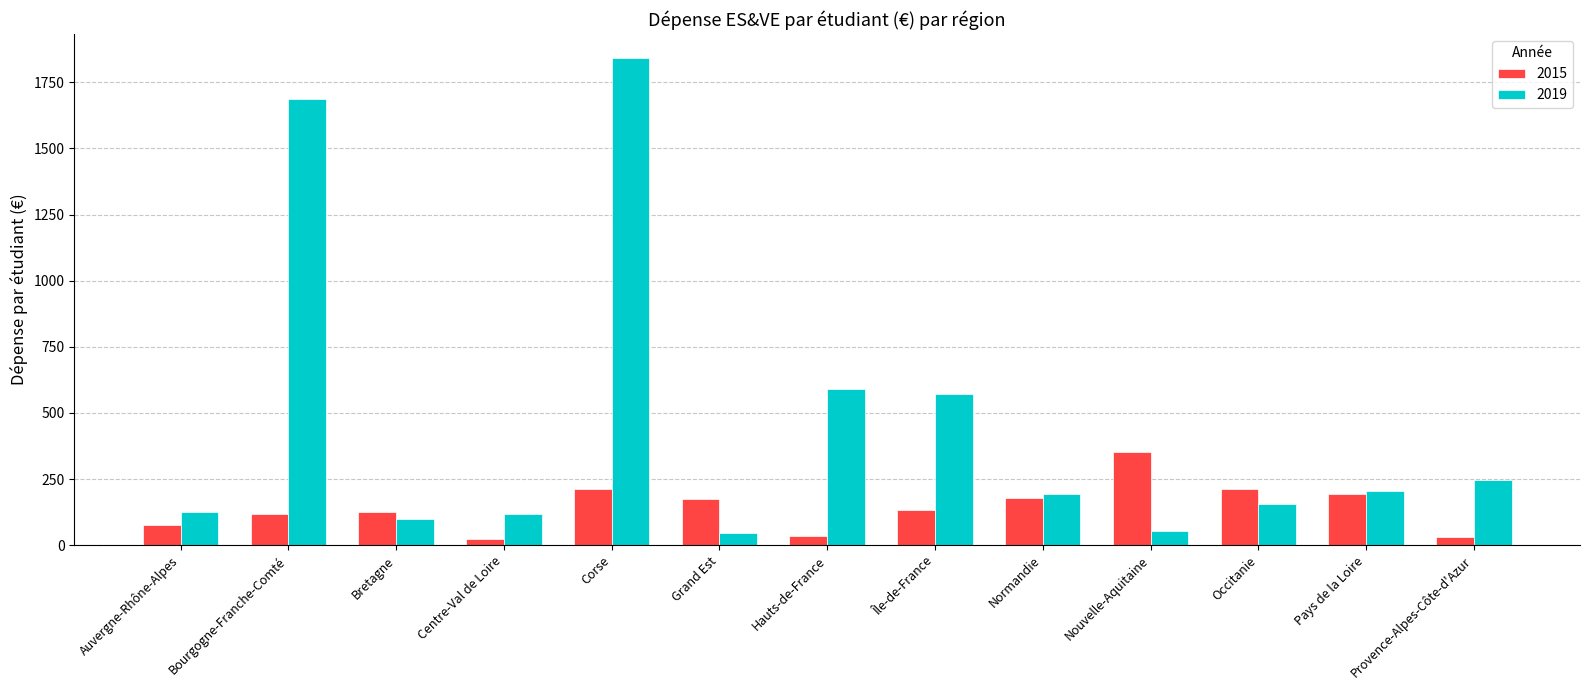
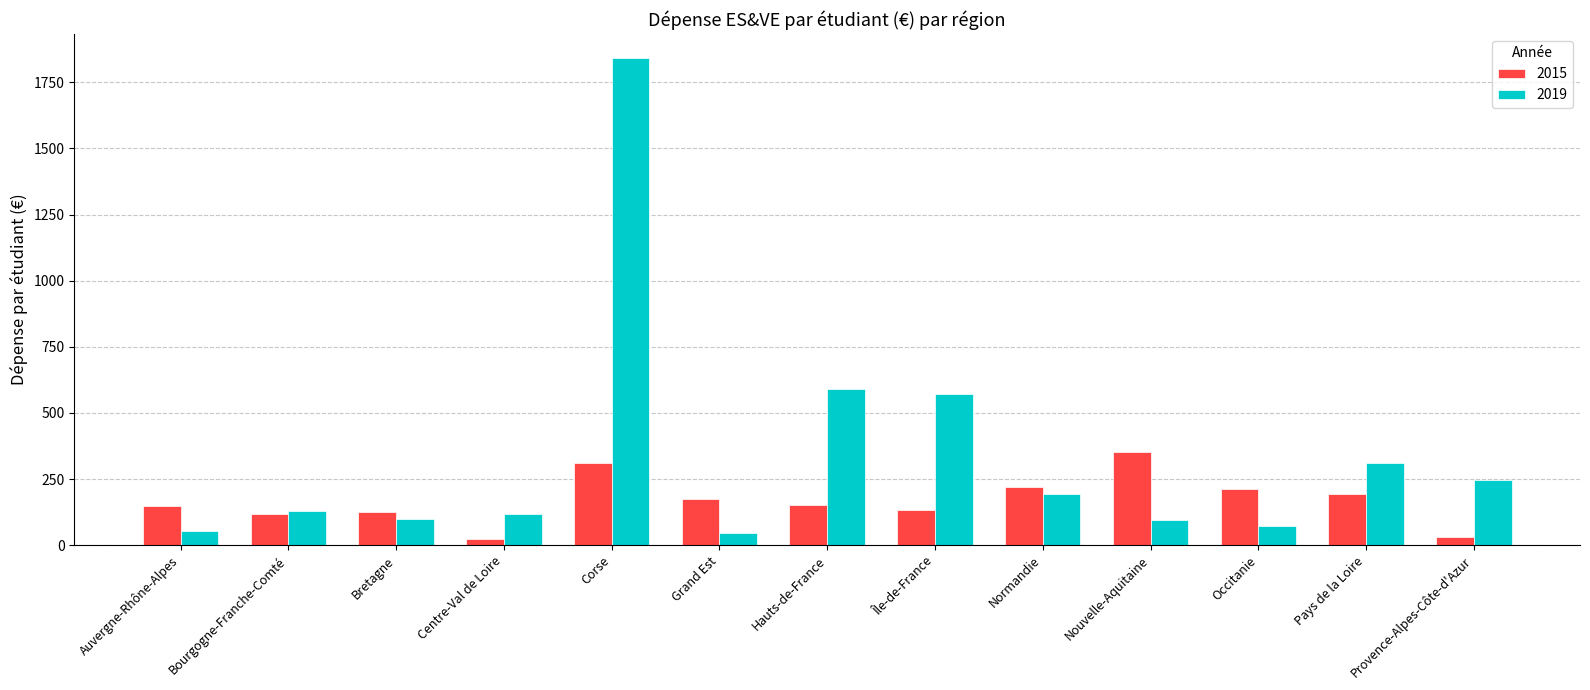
2015, Auvergne-Rhône-Alpes: 80 -> 150
2019, Auvergne-Rhône-Alpes: 130 -> 50
2019, Bourgogne-Franche-Comté: 1690 -> 130
2015, Corse: 210 -> 310
2015, Hauts-de-France: 30 -> 150
2015, Normandie: 180 -> 220
2019, Nouvelle-Aquitaine: 50 -> 90
2019, Occitanie: 150 -> 70
2019, Pays de la Loire: 210 -> 310
